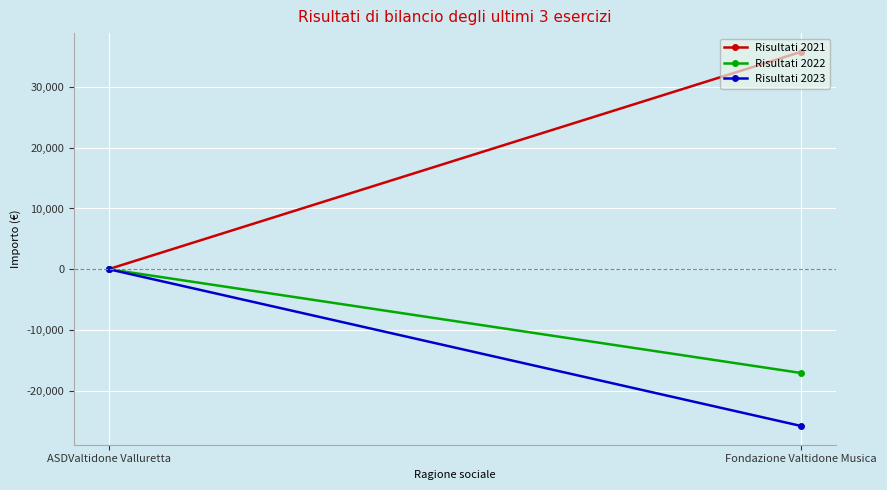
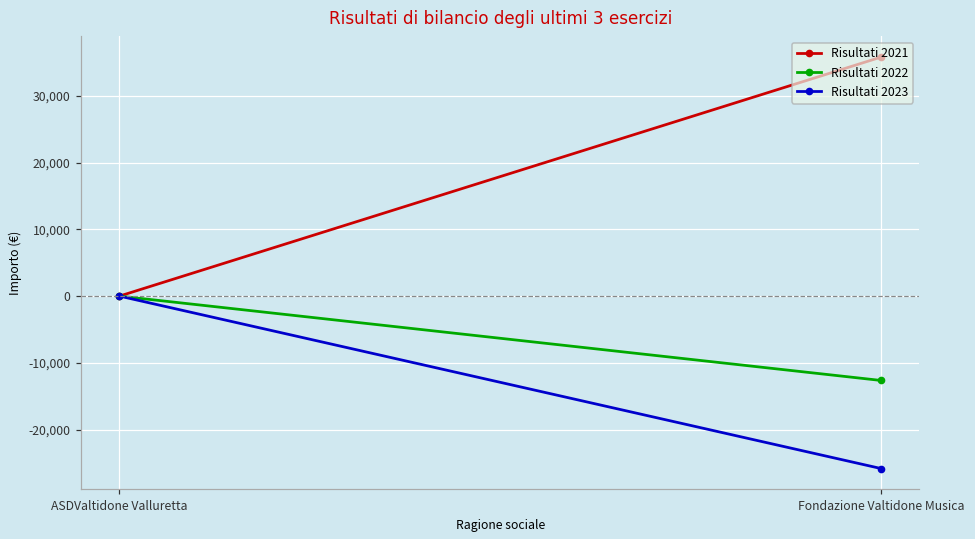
Risultati 2022, Fondazione Valtidone Musica: -17,000 -> -13,000
